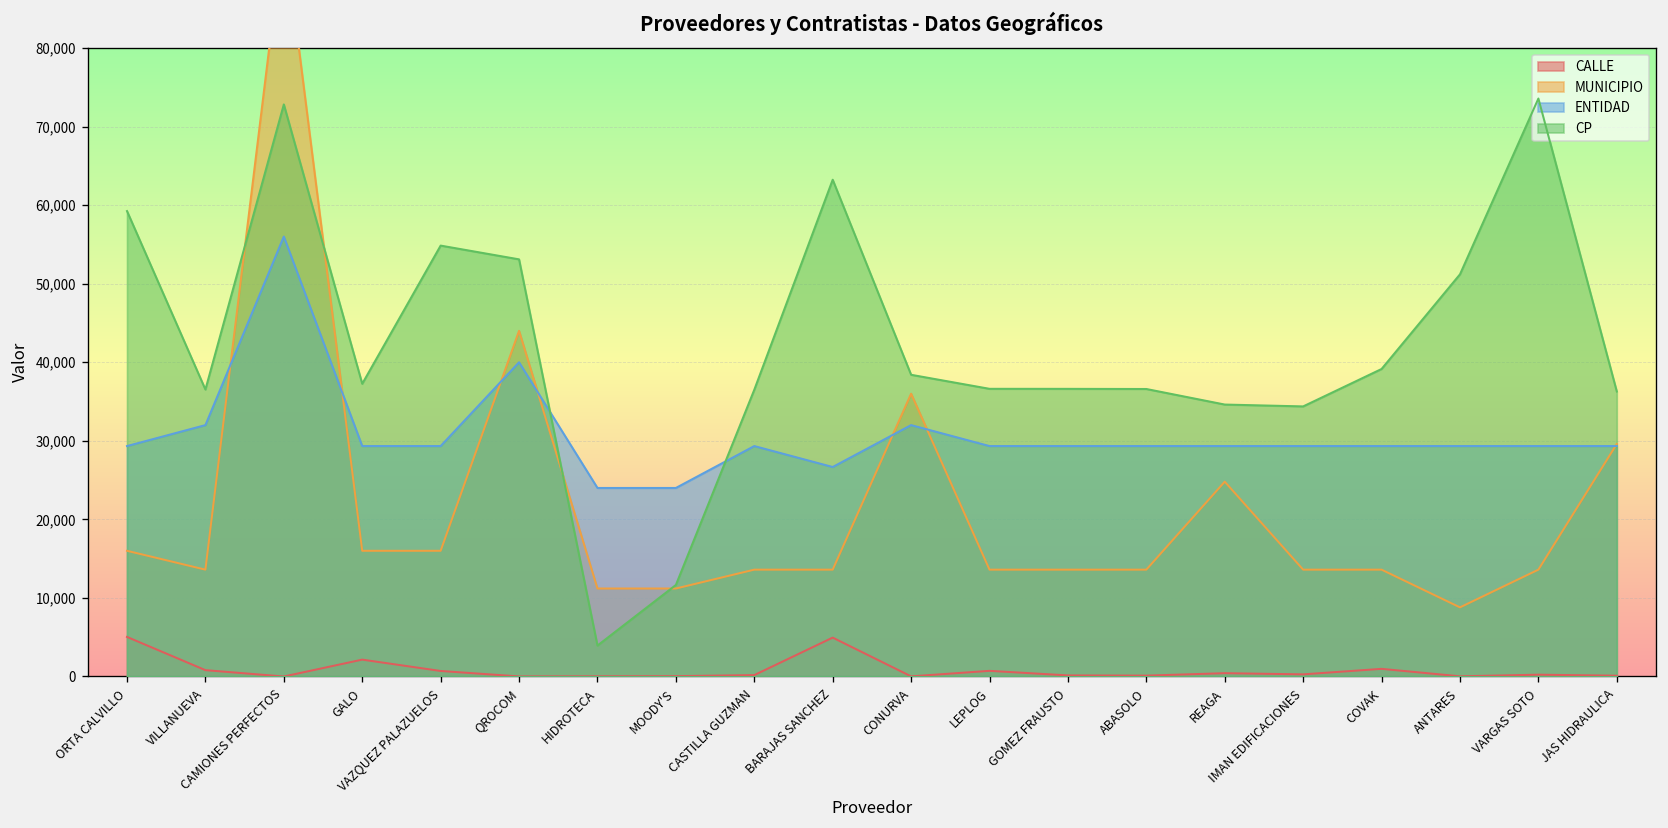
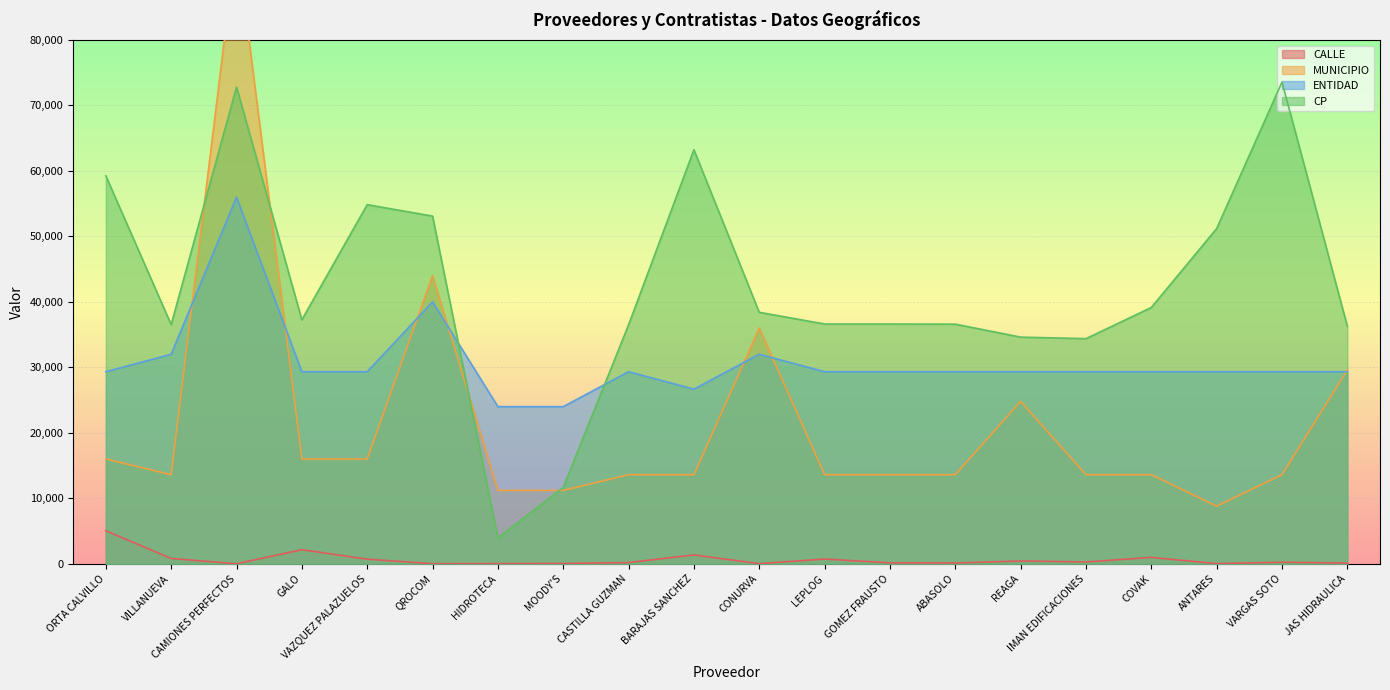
CALLE, BARAJAS SANCHEZ: 5,000 -> 1,000
